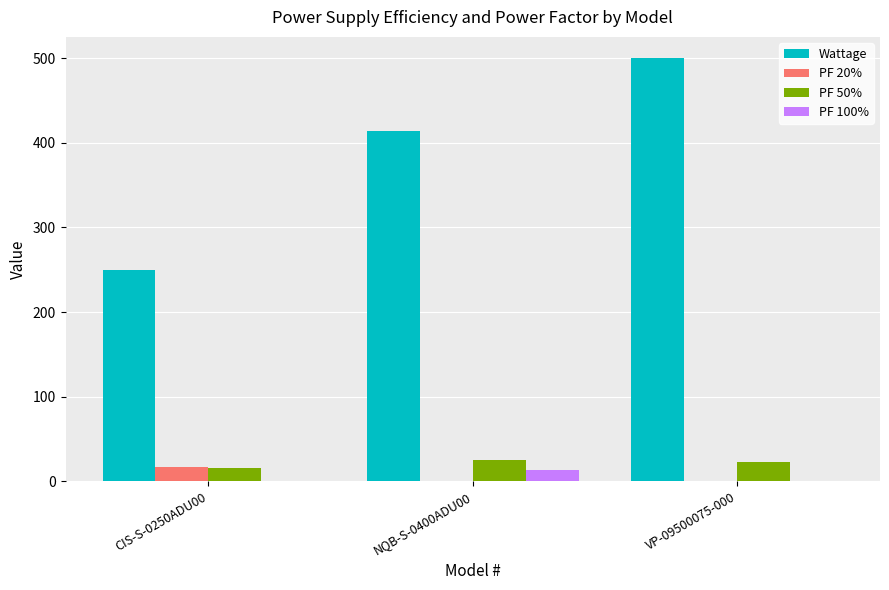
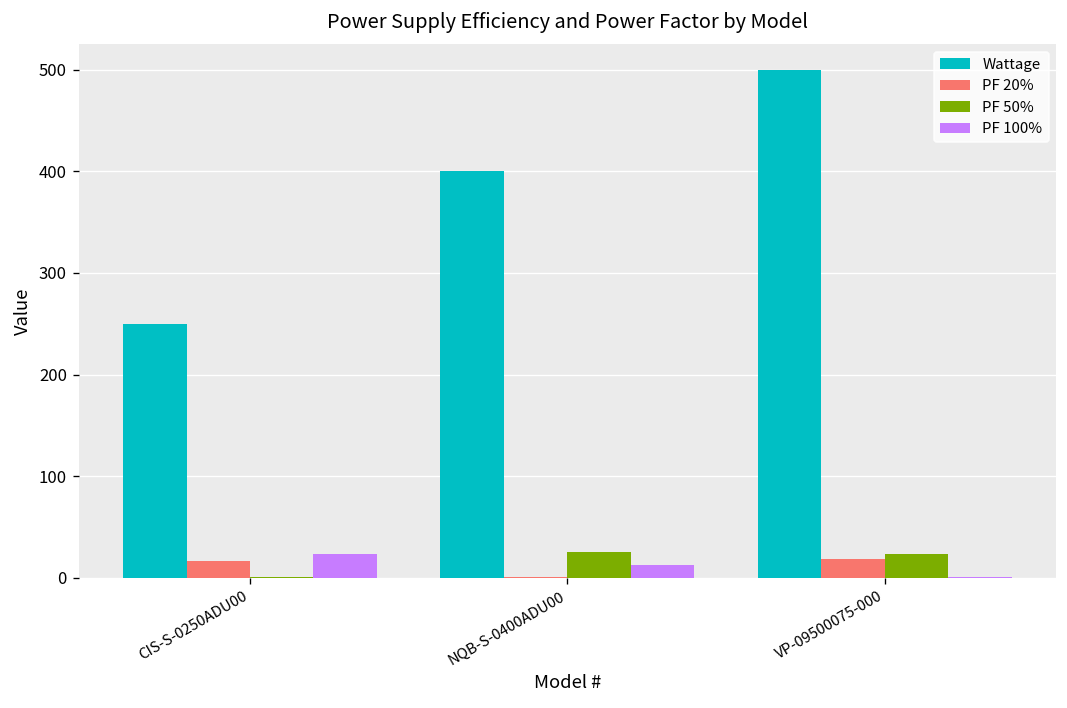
PF 50%, CIS-S-0250ADU00: 20 -> 0
PF 100%, CIS-S-0250ADU00: 0 -> 20
Wattage, NQB-S-0400ADU00: 410 -> 400
PF 20%, VP-09500075-000: 0 -> 20
